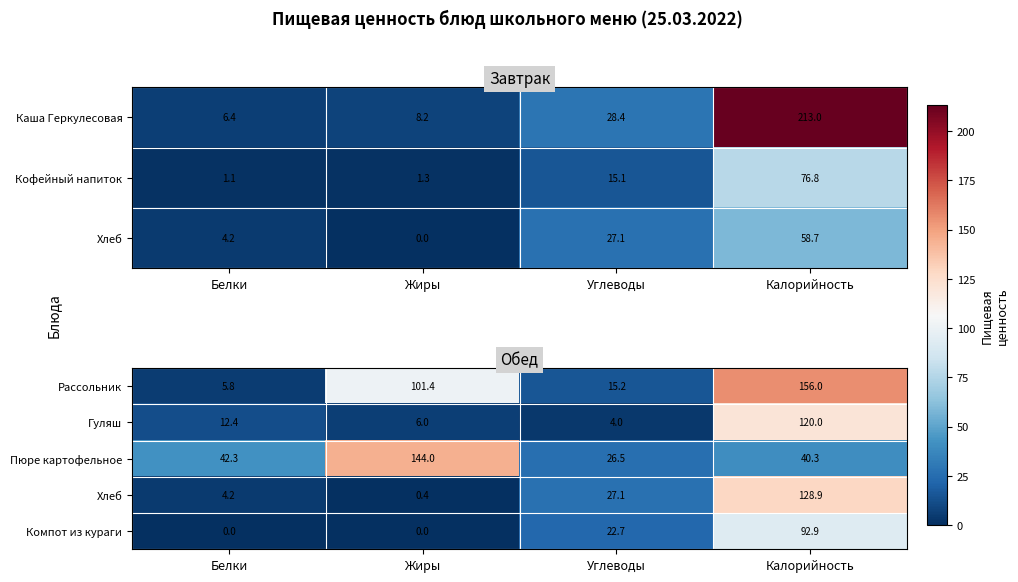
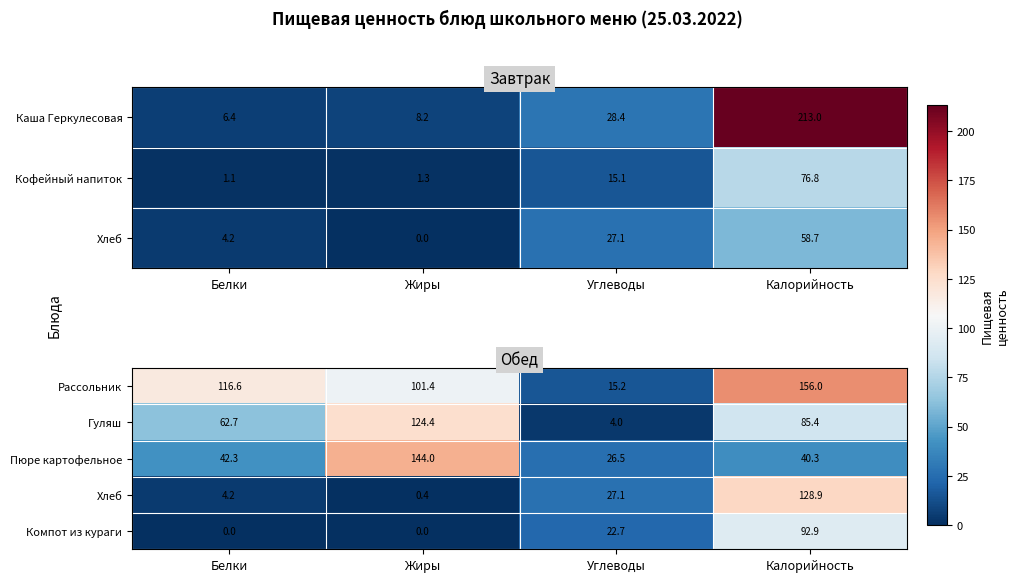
Обед, Рассольник, Белки: 5.8 -> 116.6
Обед, Гуляш, Белки: 12.4 -> 62.7
Обед, Гуляш, Жиры: 6.0 -> 124.4
Обед, Гуляш, Калорийность: 120.0 -> 85.4
